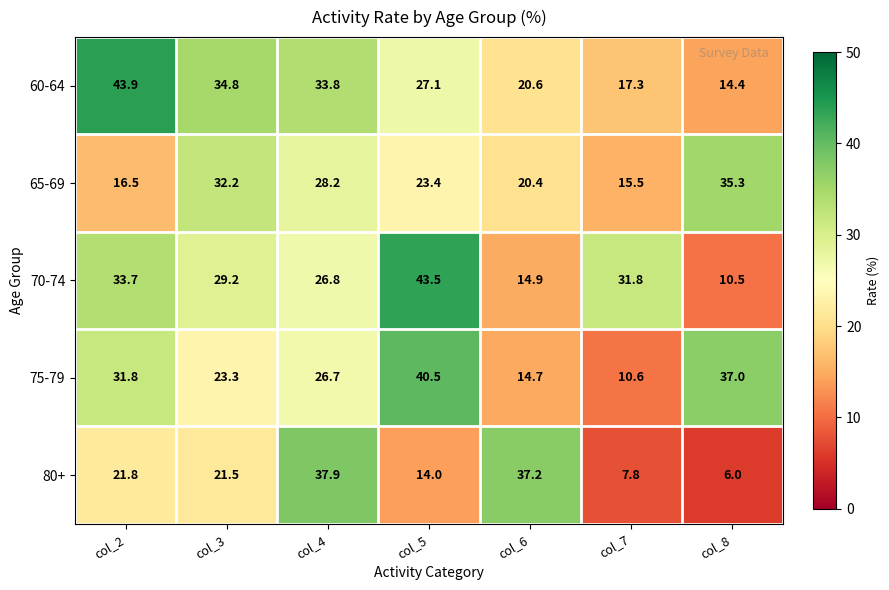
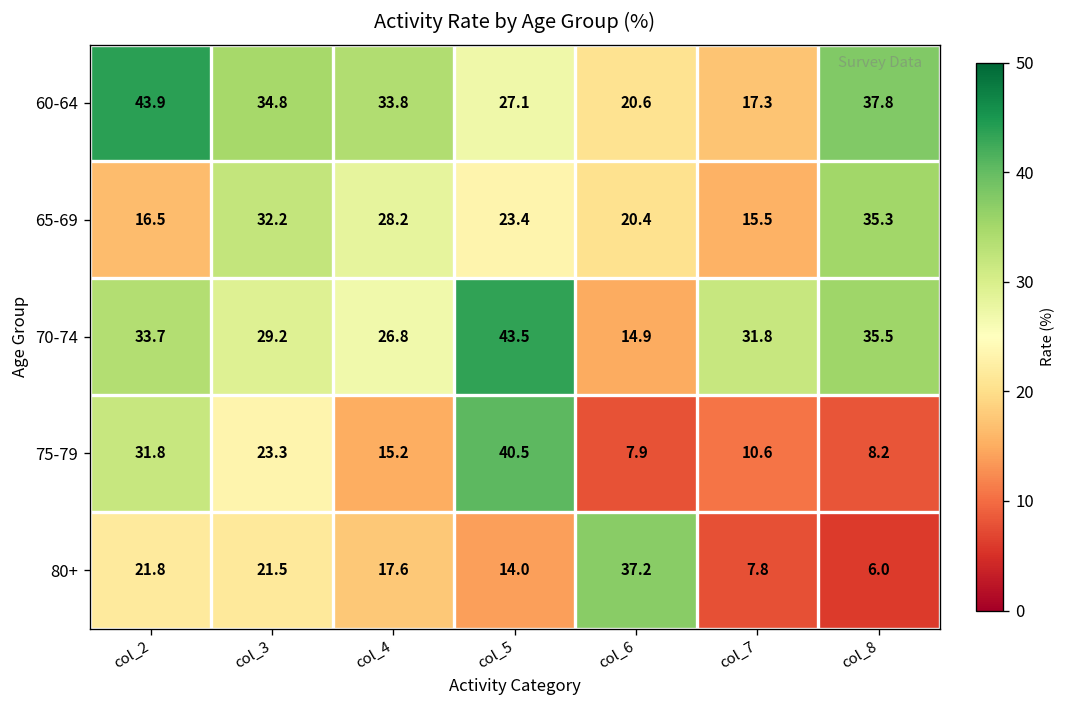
60-64, col_8: 14.4 -> 37.8
70-74, col_8: 10.5 -> 35.5
75-79, col_4: 26.7 -> 15.2
75-79, col_6: 14.7 -> 7.9
75-79, col_8: 37.0 -> 8.2
80+, col_4: 37.9 -> 17.6
